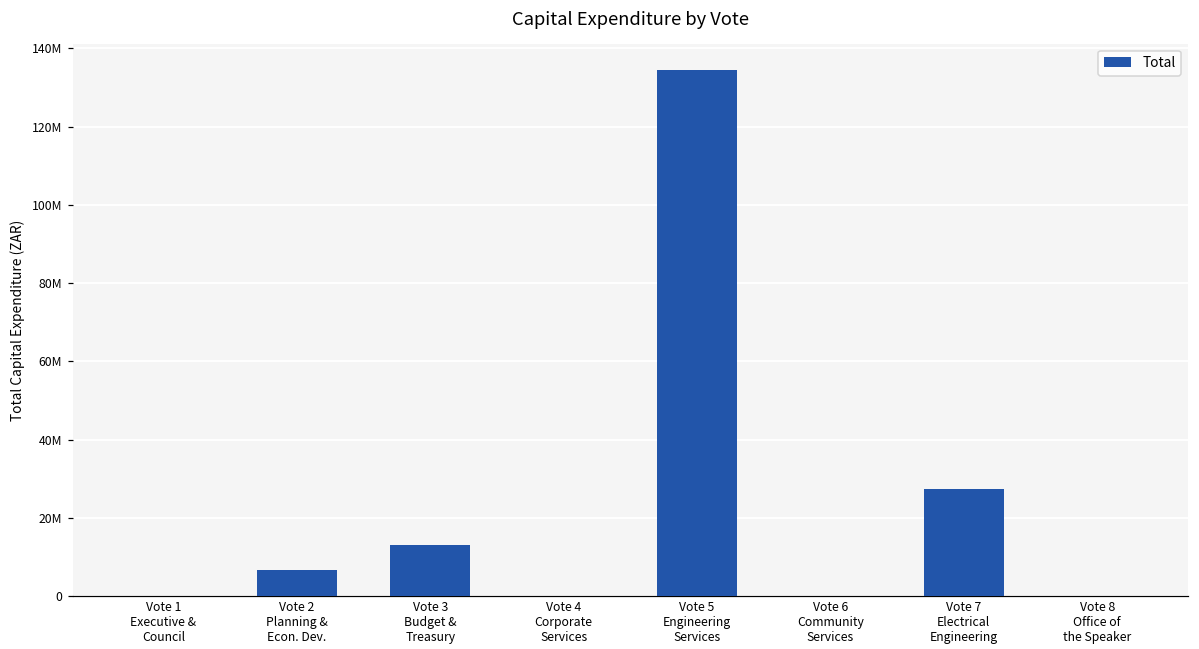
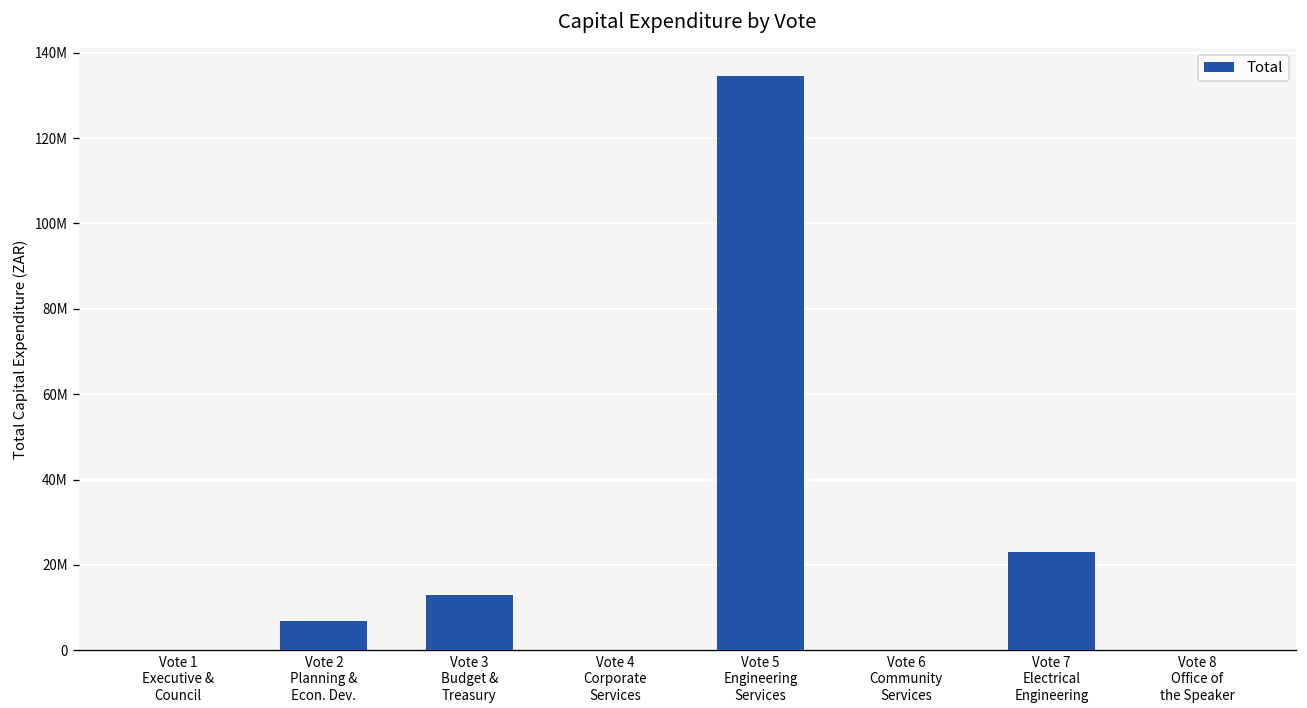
Vote 7 Electrical Engineering: 28000000 -> 23000000
